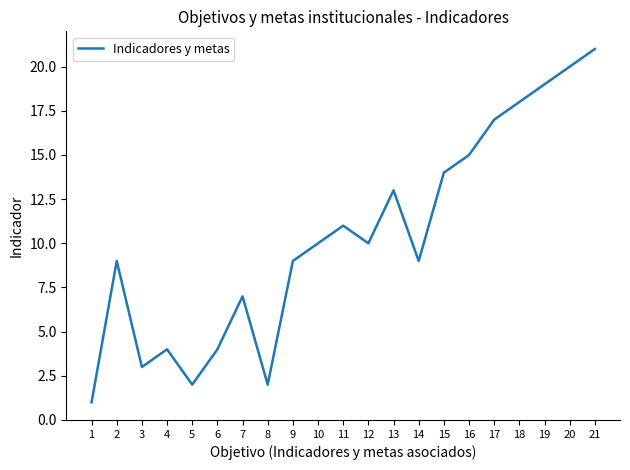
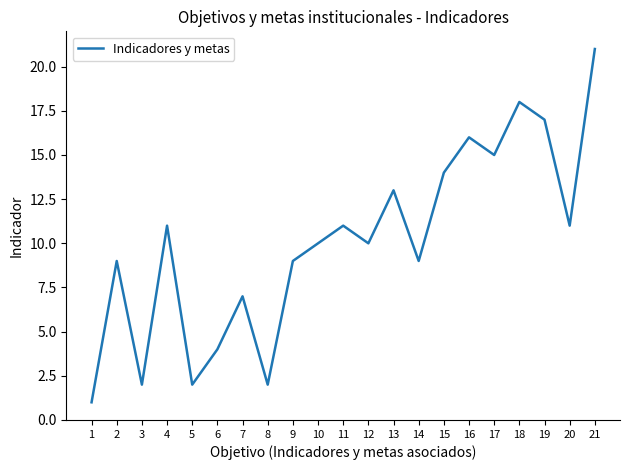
3: 3 -> 2
4: 4 -> 11
16: 15 -> 16
17: 17 -> 15
19: 19 -> 17
20: 20 -> 11
